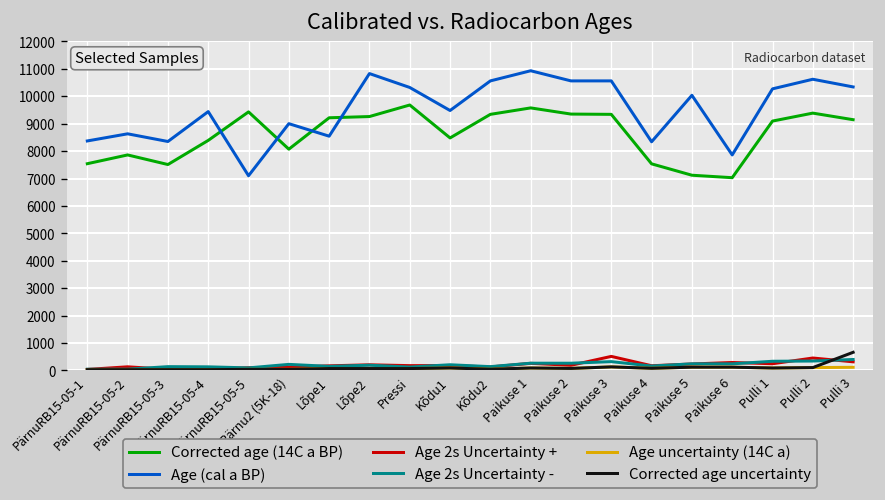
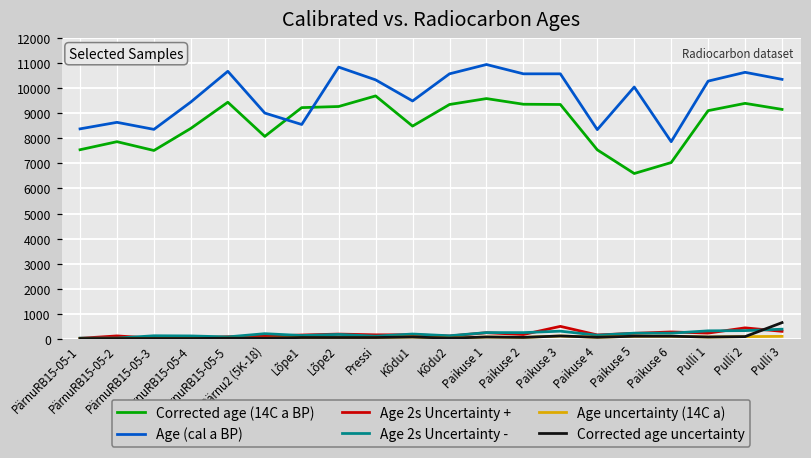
Age (cal a BP), PärnuRB15-05-5: 7100 -> 10700
Corrected age (14C a BP), Paikuse 5: 7100 -> 6600
